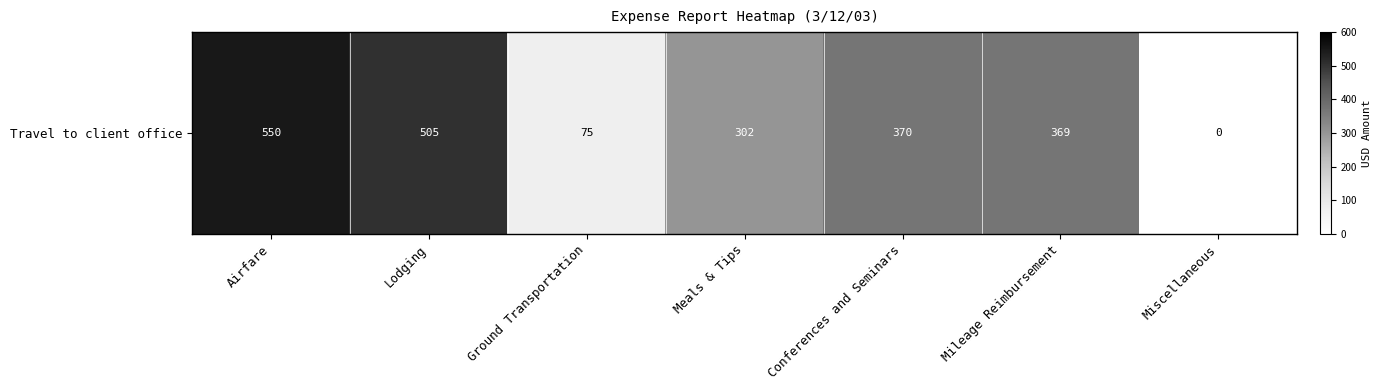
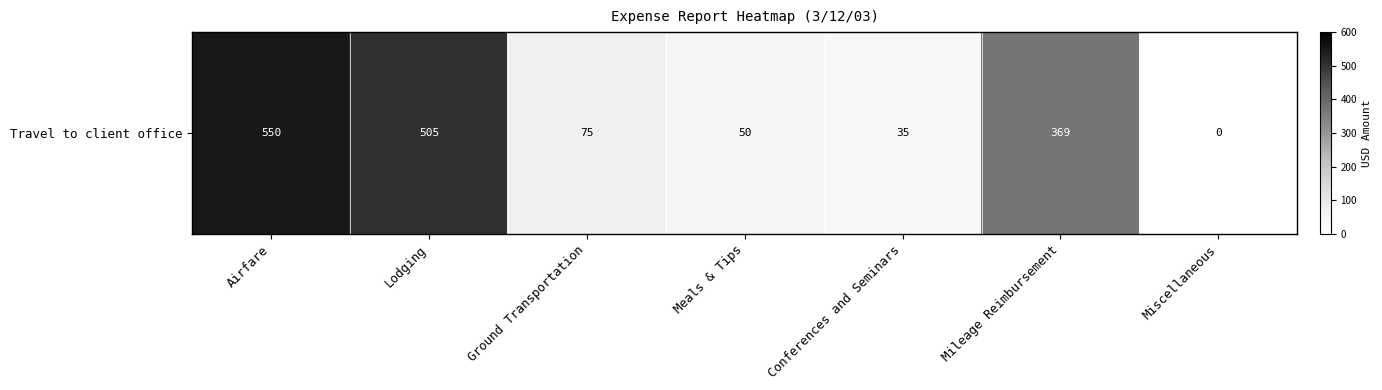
Travel to client office, Meals & Tips: 302 -> 50
Travel to client office, Conferences and Seminars: 370 -> 35
